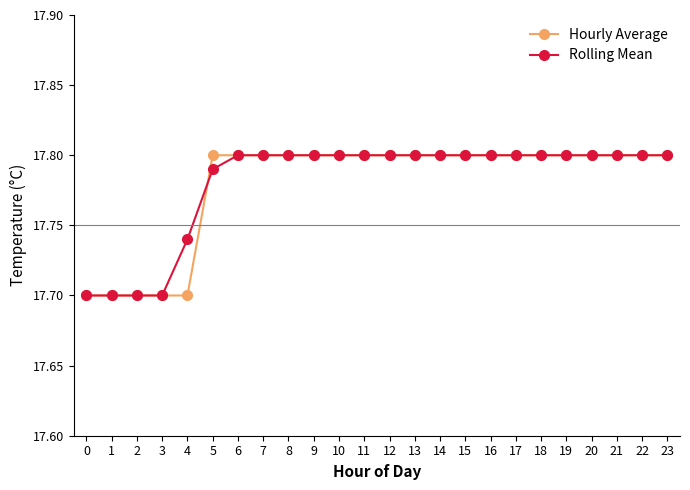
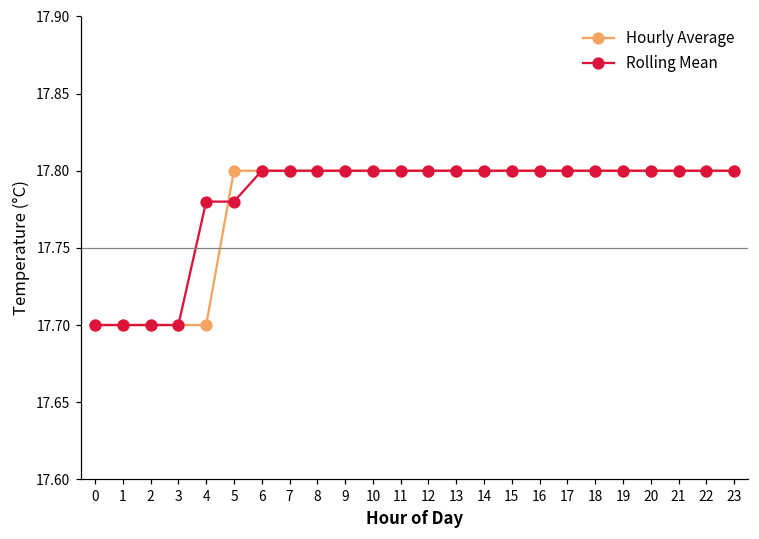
Rolling Mean, 4: 17.74 -> 17.78
Rolling Mean, 5: 17.79 -> 17.78
